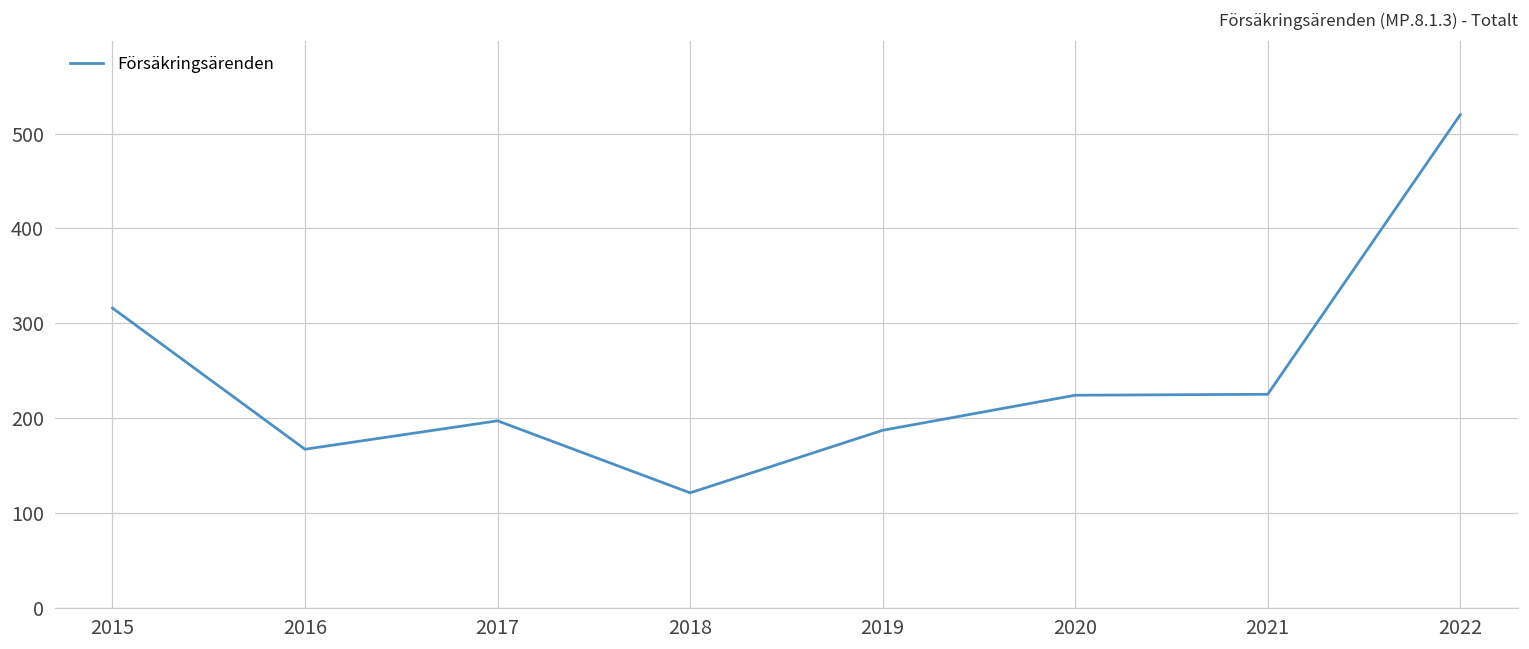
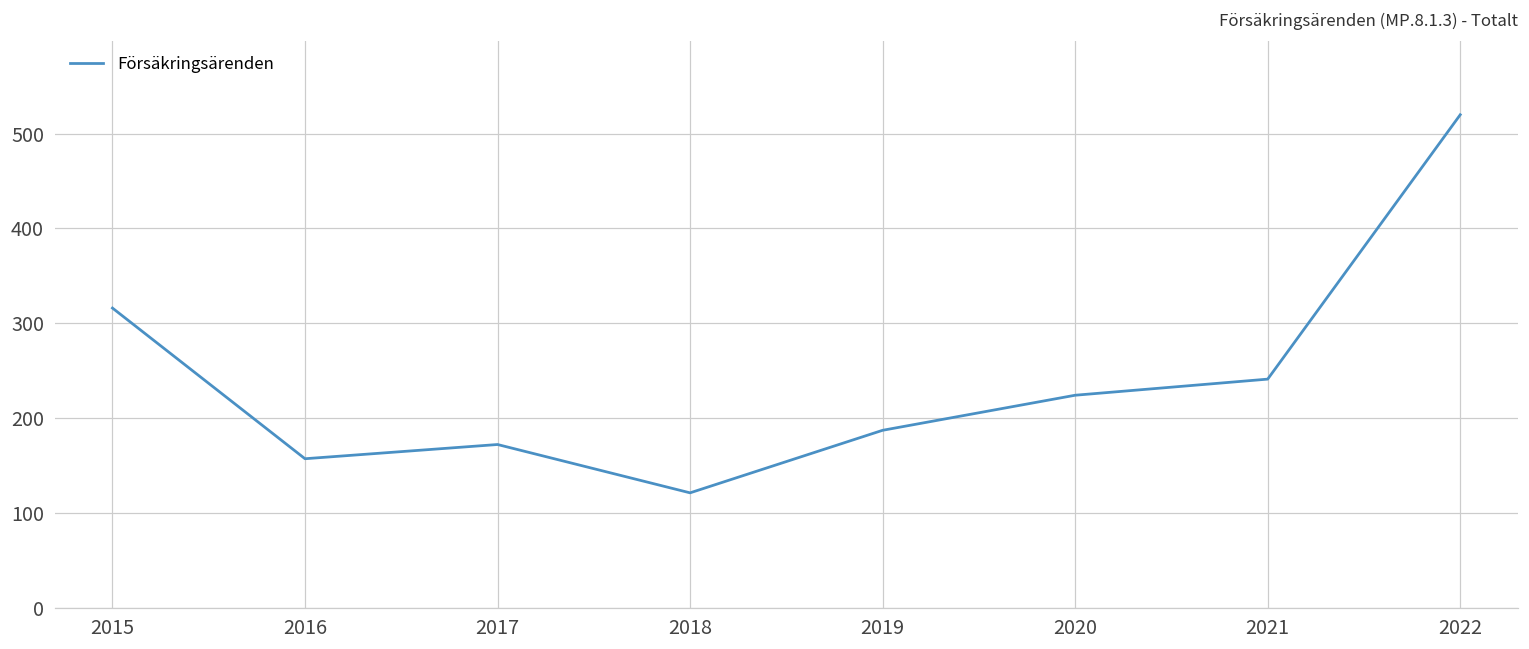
2016: 170 -> 160
2017: 200 -> 170
2021: 230 -> 240
